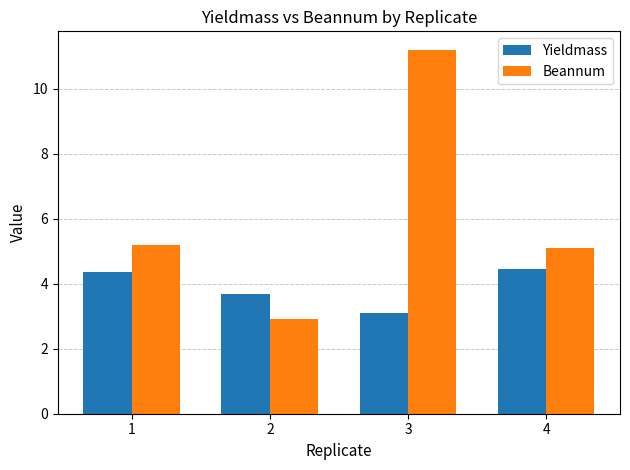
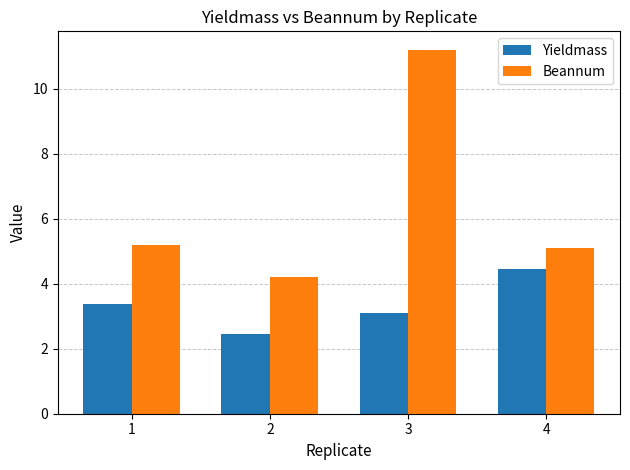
Yieldmass, 1: 4.4 -> 3.4
Yieldmass, 2: 3.7 -> 2.4
Beannum, 2: 2.9 -> 4.2
